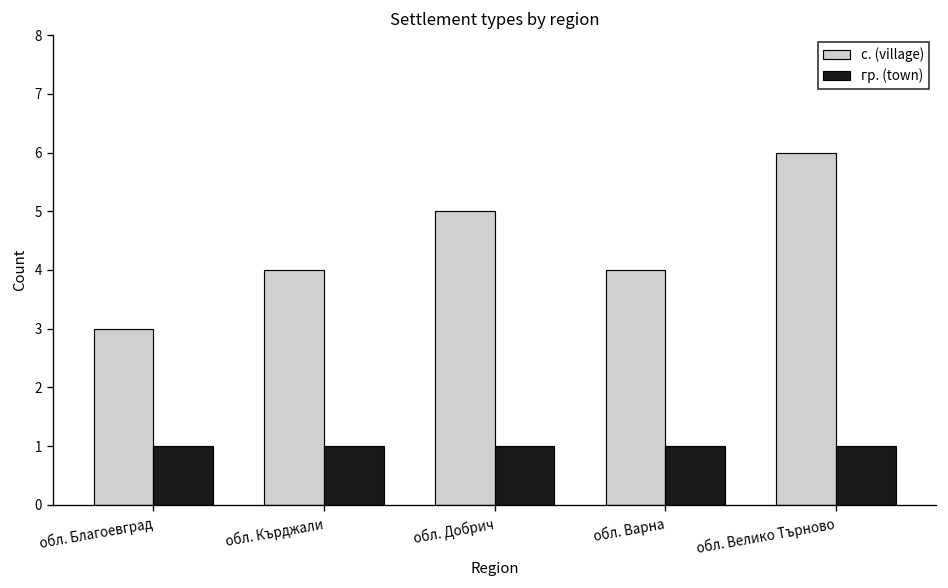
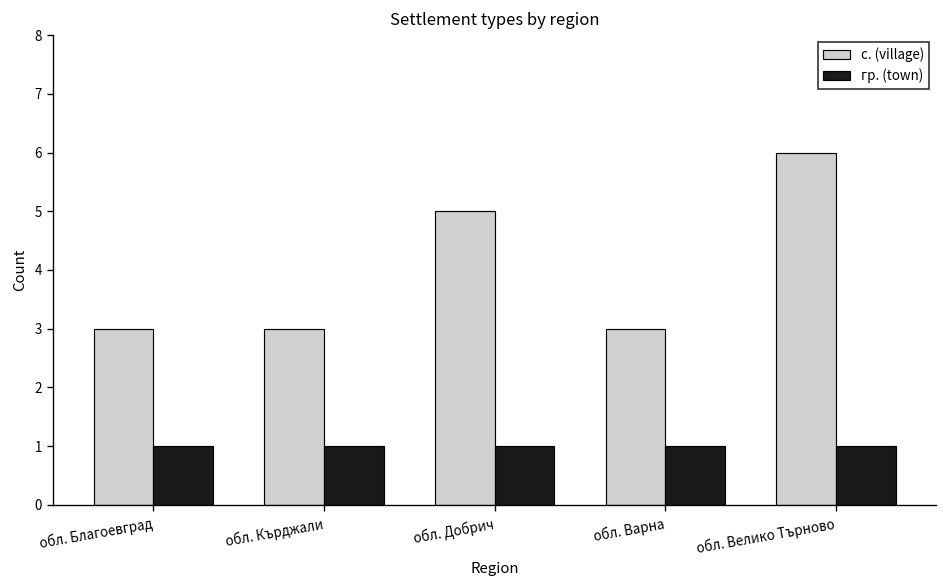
с. (village), обл. Кърджали: 4 -> 3
с. (village), обл. Варна: 4 -> 3
